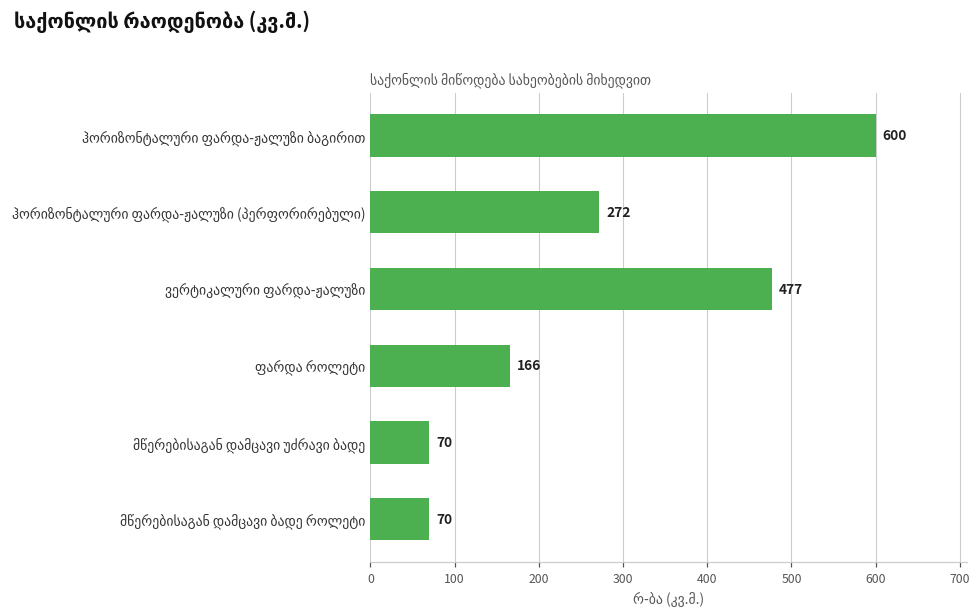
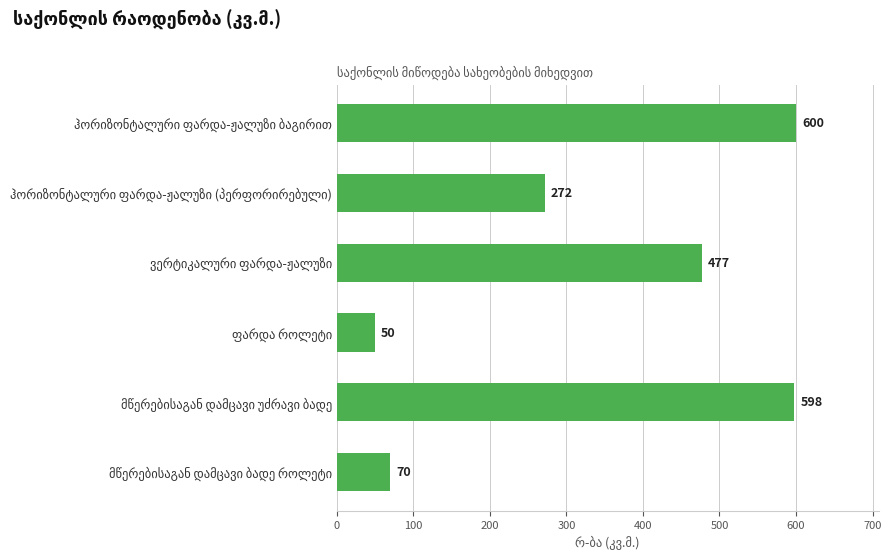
ფარდა როლეტი: 166 -> 50
მწერებისაგან დამცავი უძრავი ბადე: 70 -> 598
